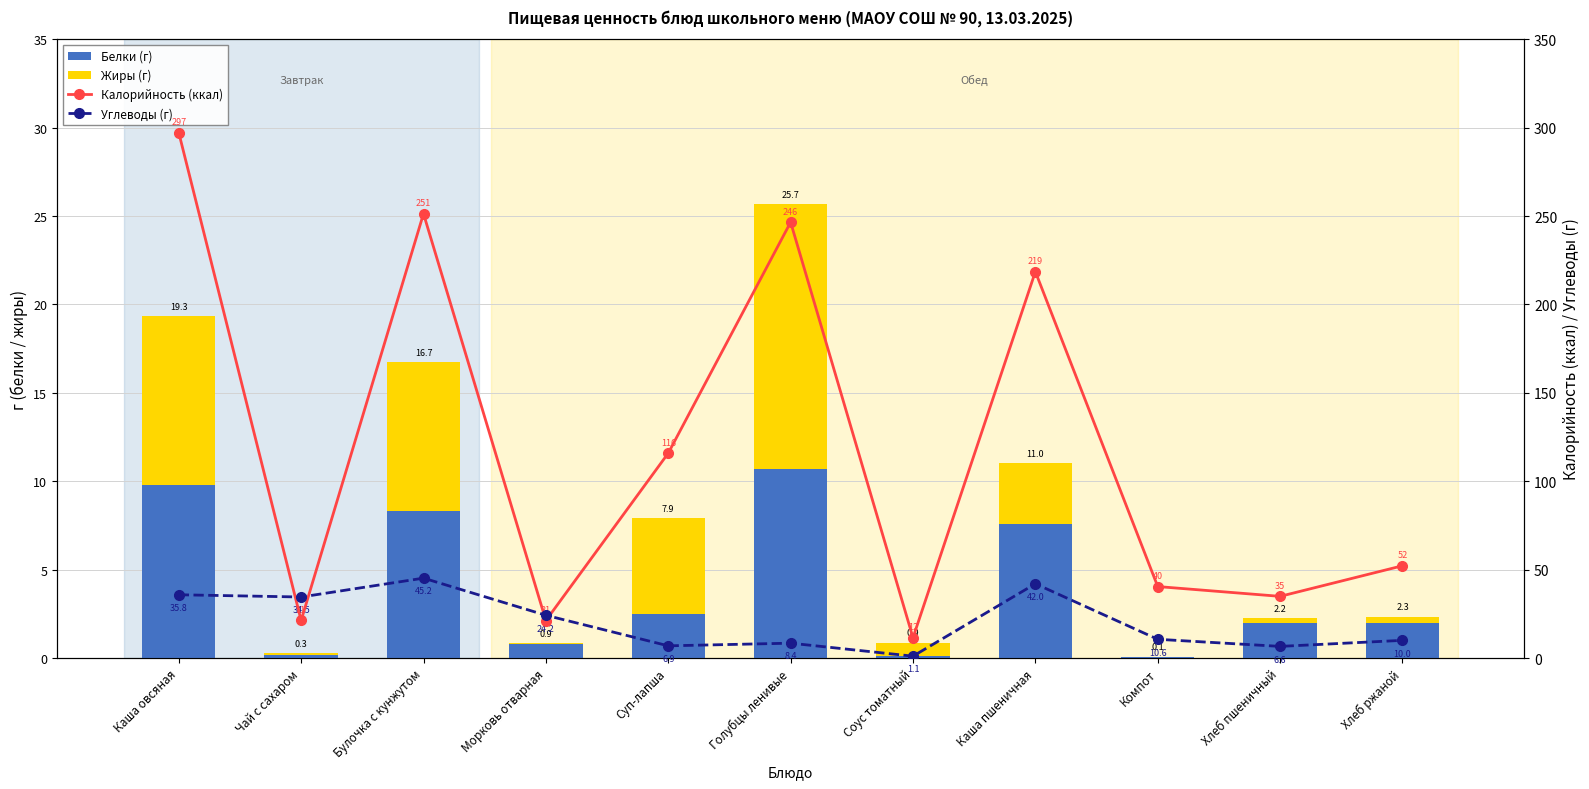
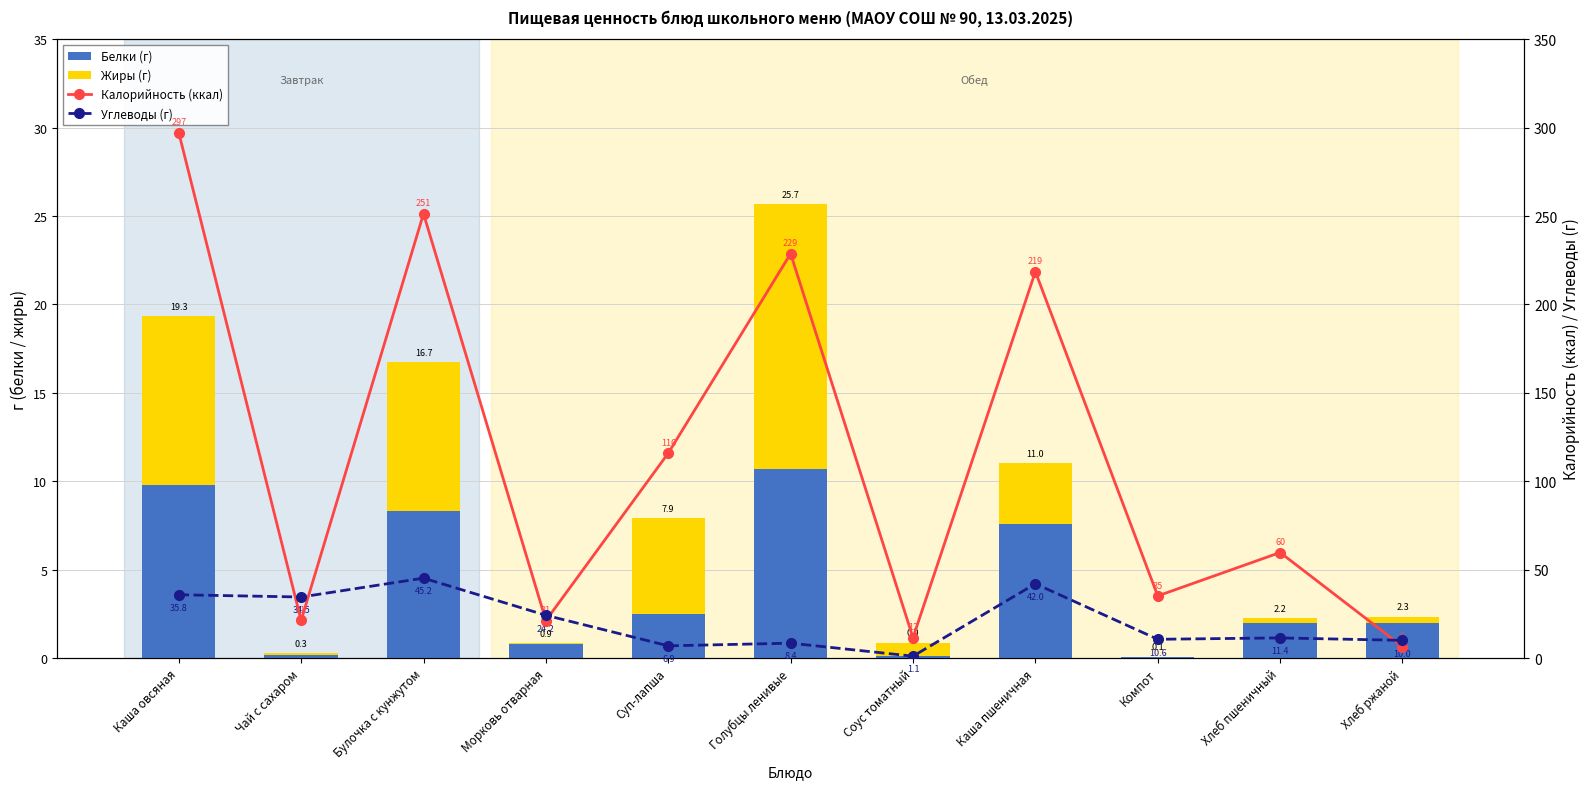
Калорийность (ккал), Голубцы ленивые: 246 -> 229
Калорийность (ккал), Компот: 40 -> 35
Калорийность (ккал), Хлеб пшеничный: 35 -> 60
Углеводы (г), Хлеб пшеничный: 6.6 -> 11.4
Калорийность (ккал), Хлеб ржаной: 52 -> 6
